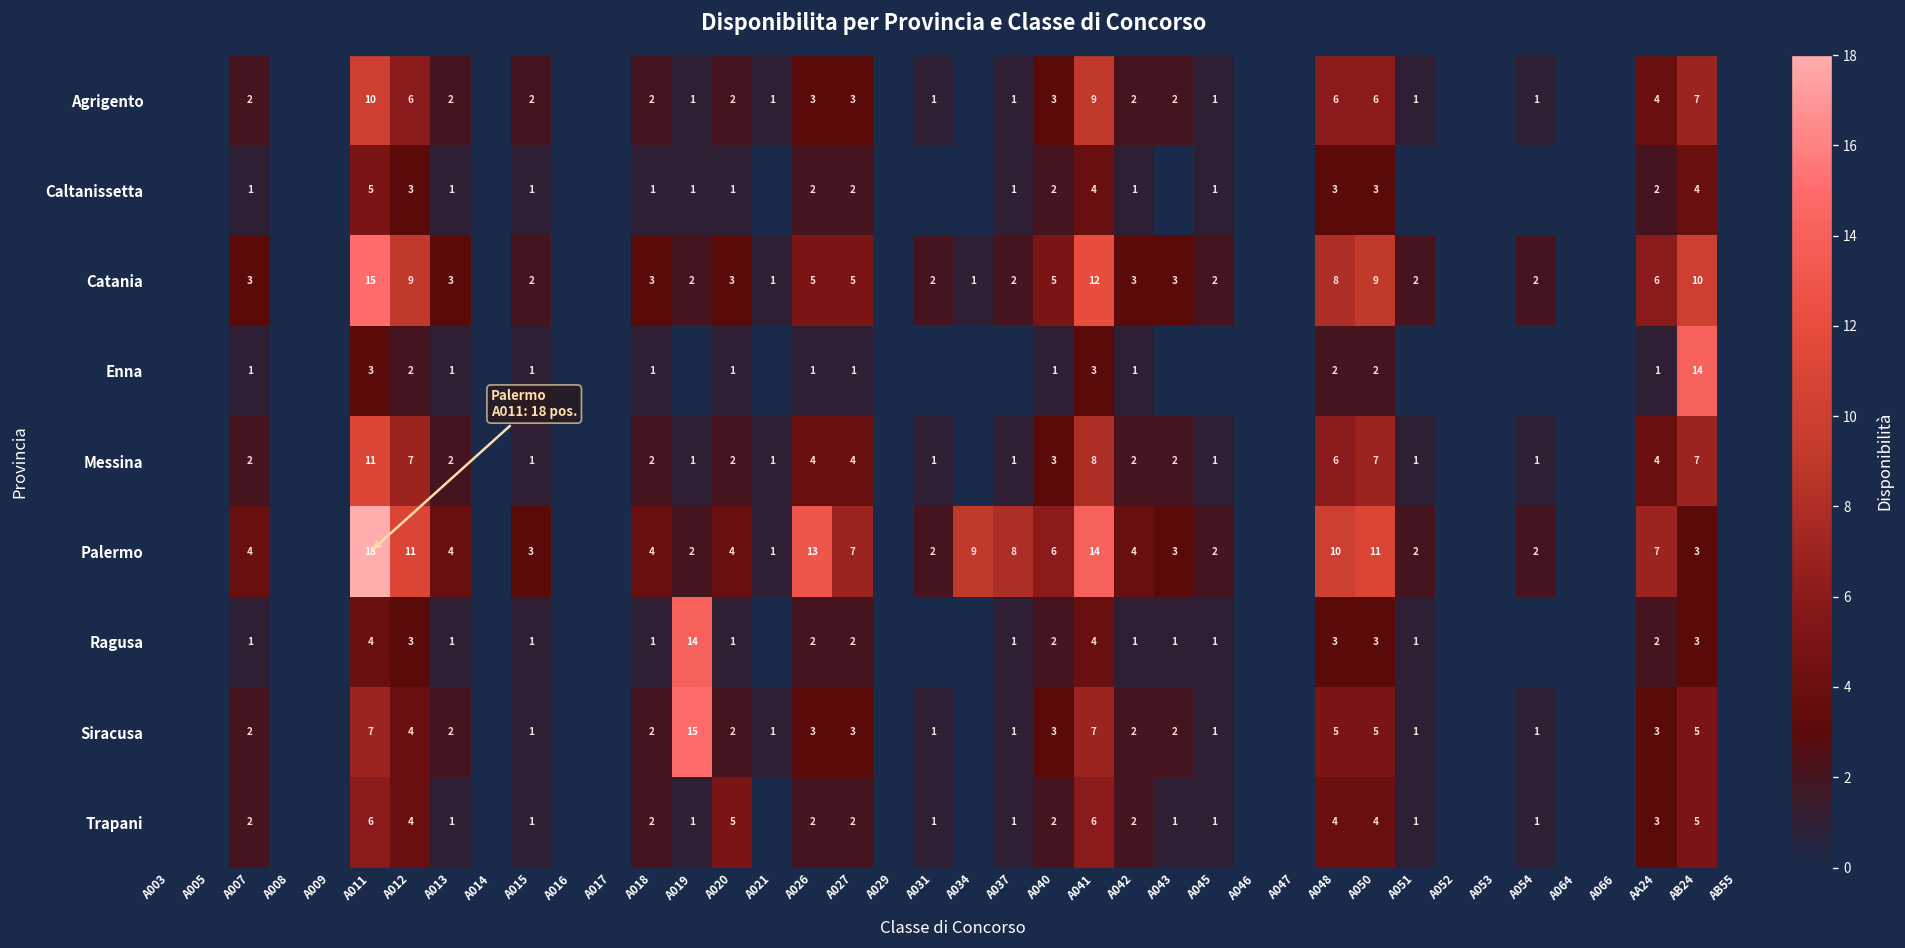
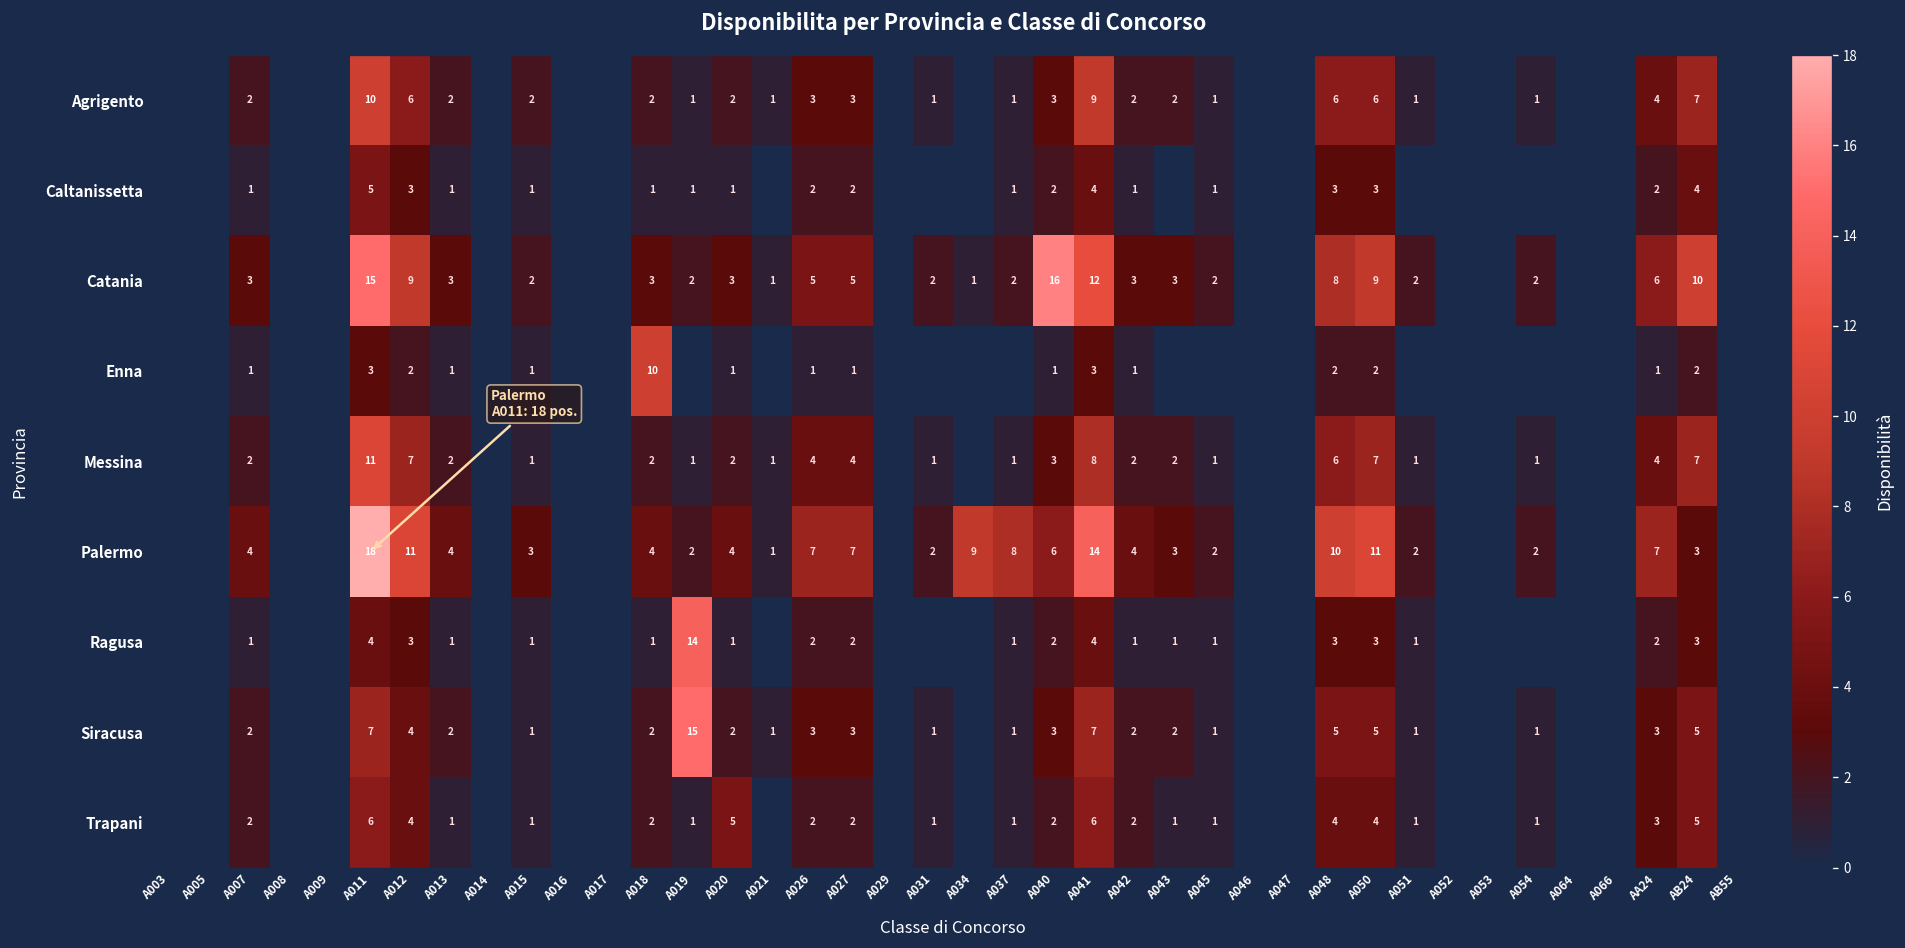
Catania, A040: 5 -> 16
Enna, A018: 1 -> 10
Enna, AB24: 14 -> 2
Palermo, A026: 13 -> 7
